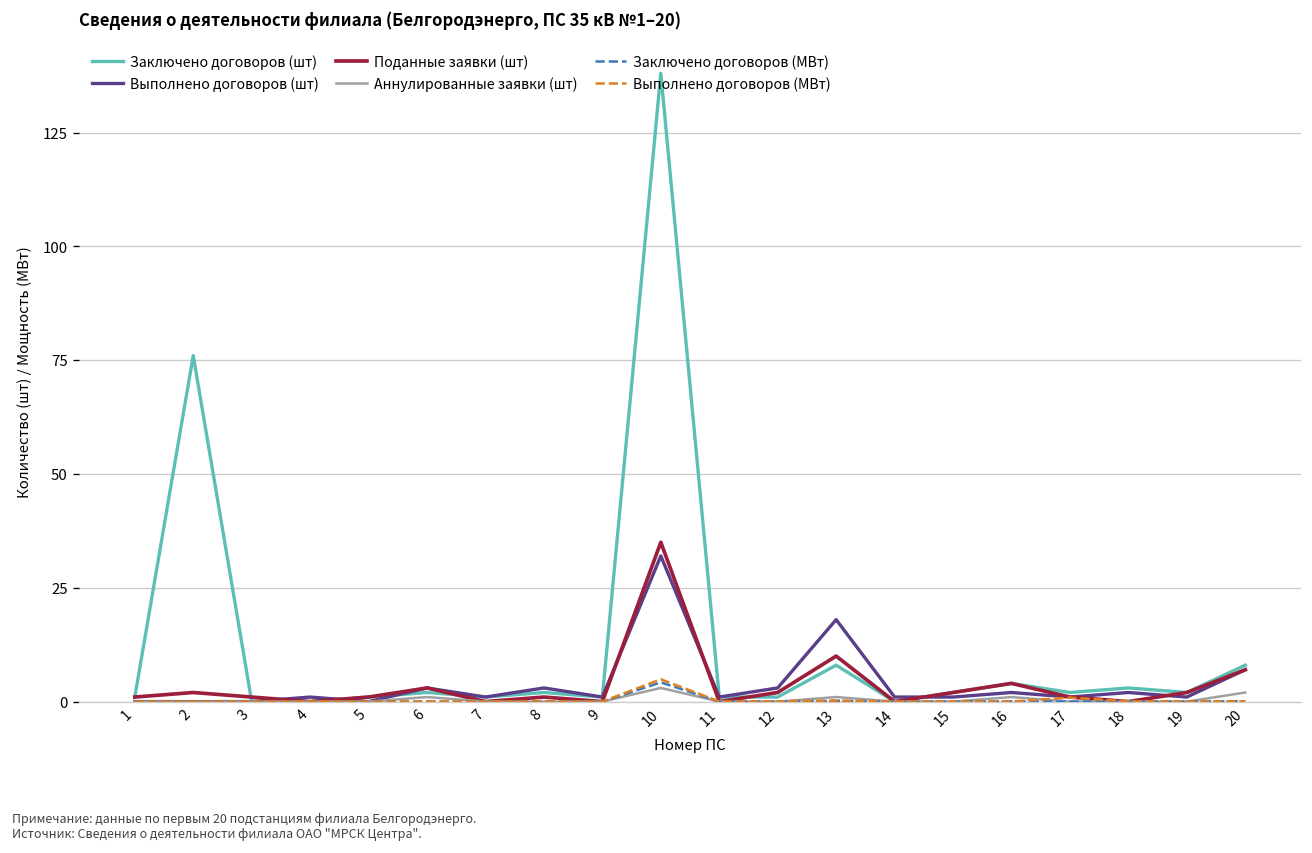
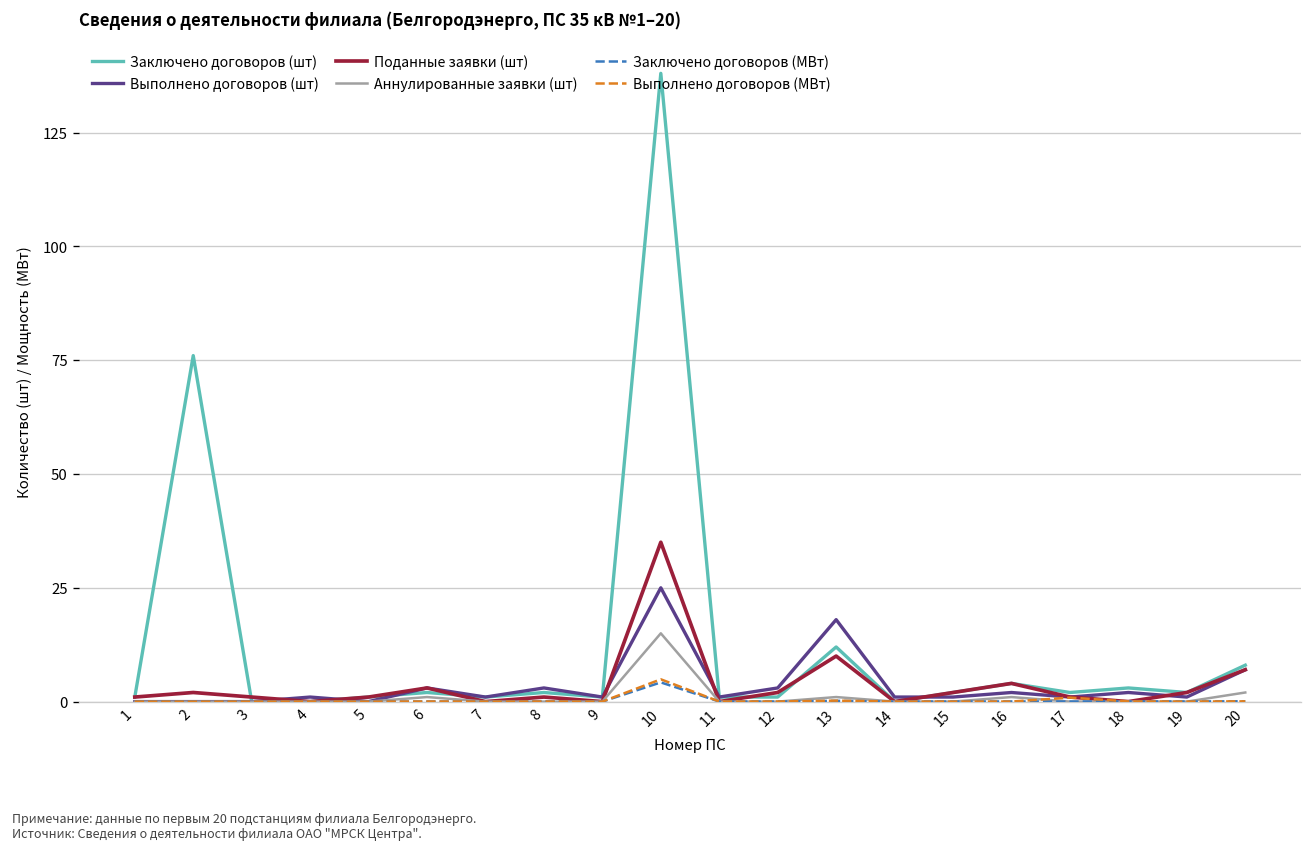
Выполнено договоров (шт), 10: 32 -> 25
Аннулированные заявки (шт), 10: 3 -> 15
Заключено договоров (шт), 13: 8 -> 12
